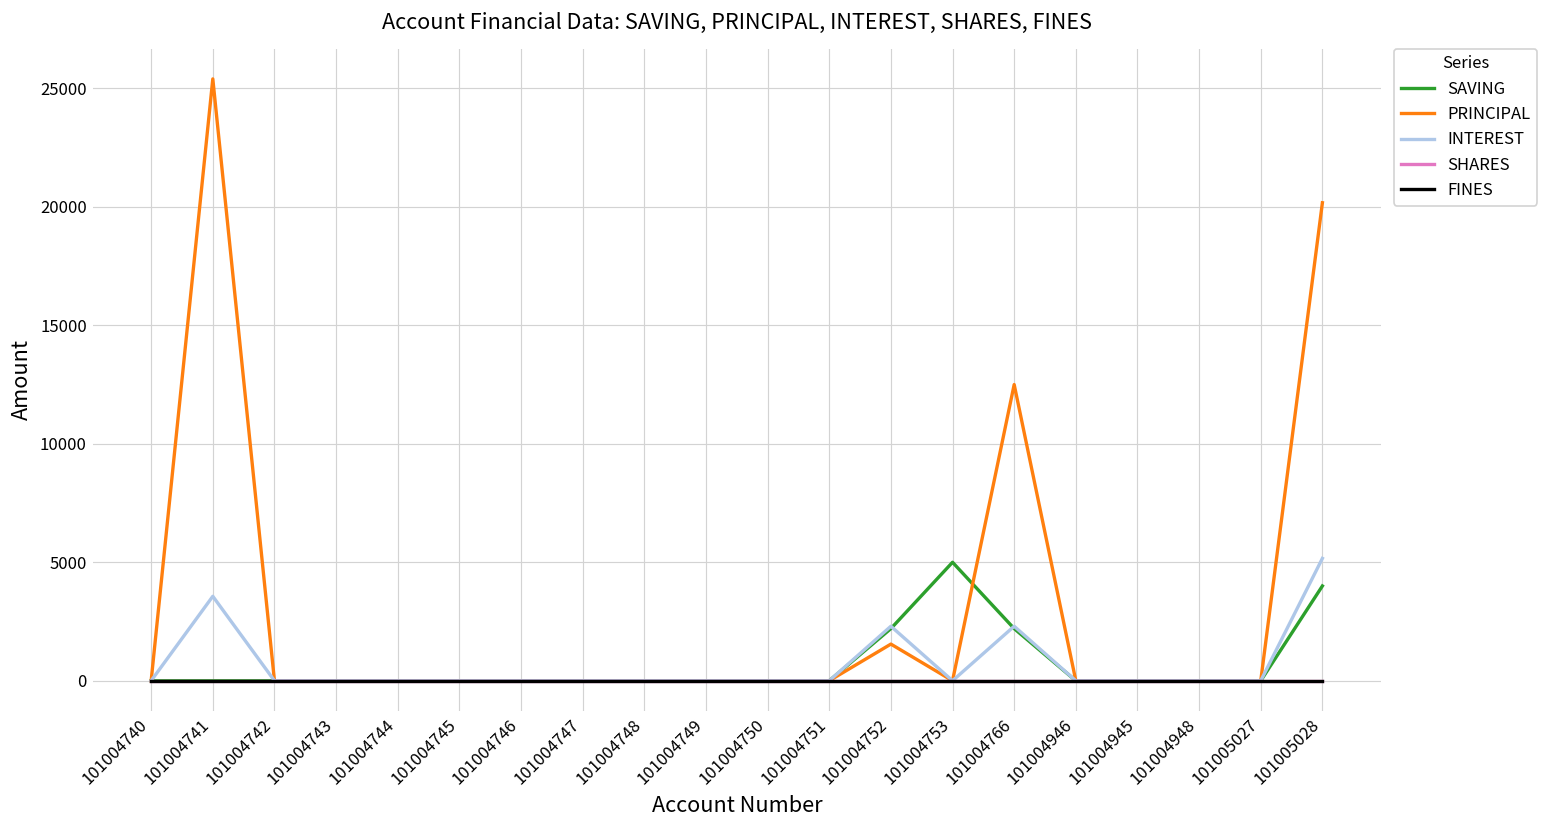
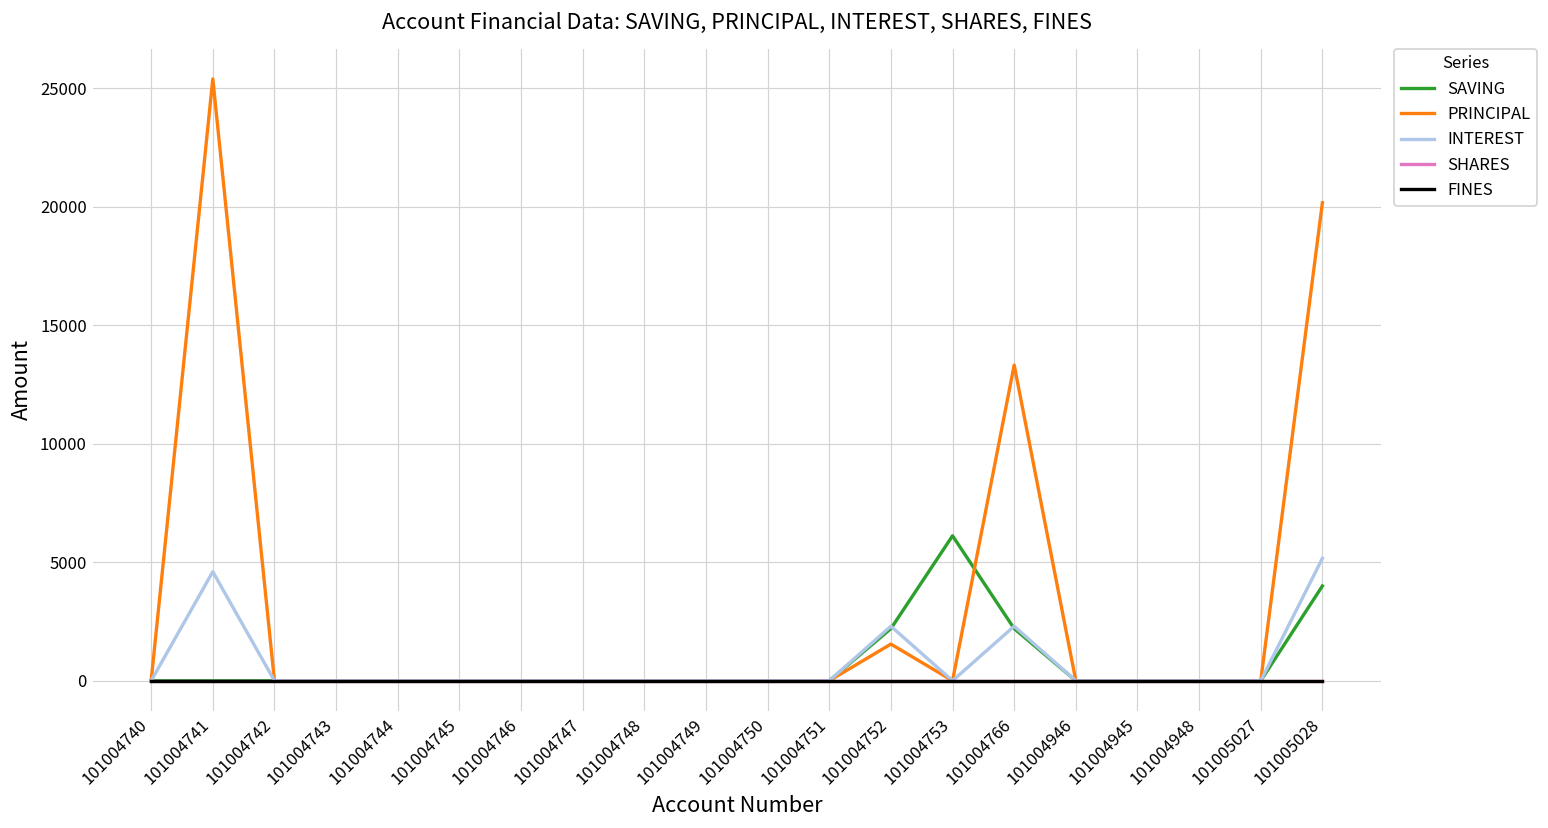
INTEREST, 101004741: 3600 -> 4600
SAVING, 101004753: 5000 -> 6100
PRINCIPAL, 101004766: 12500 -> 13300
